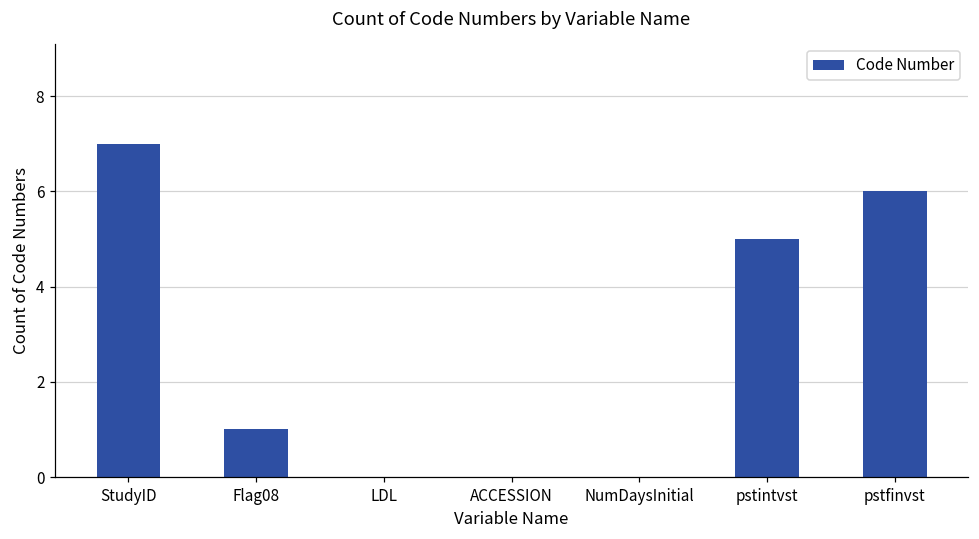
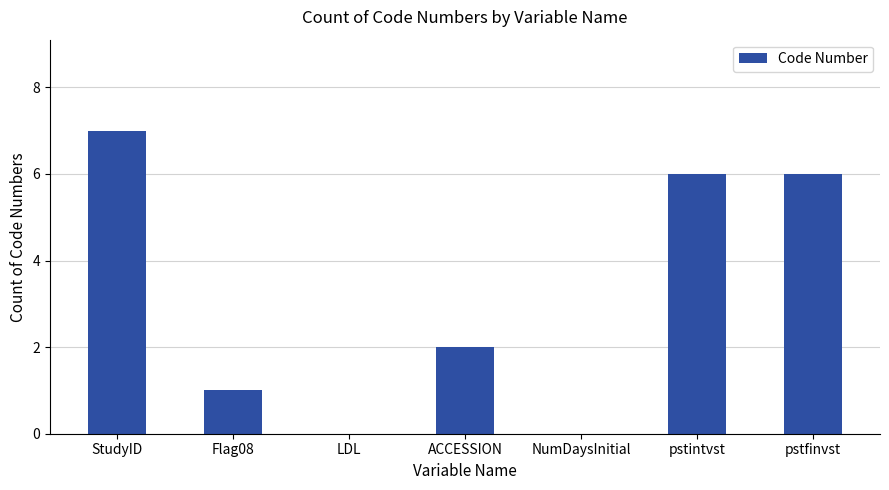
ACCESSION: 0 -> 2
pstintvst: 5 -> 6
